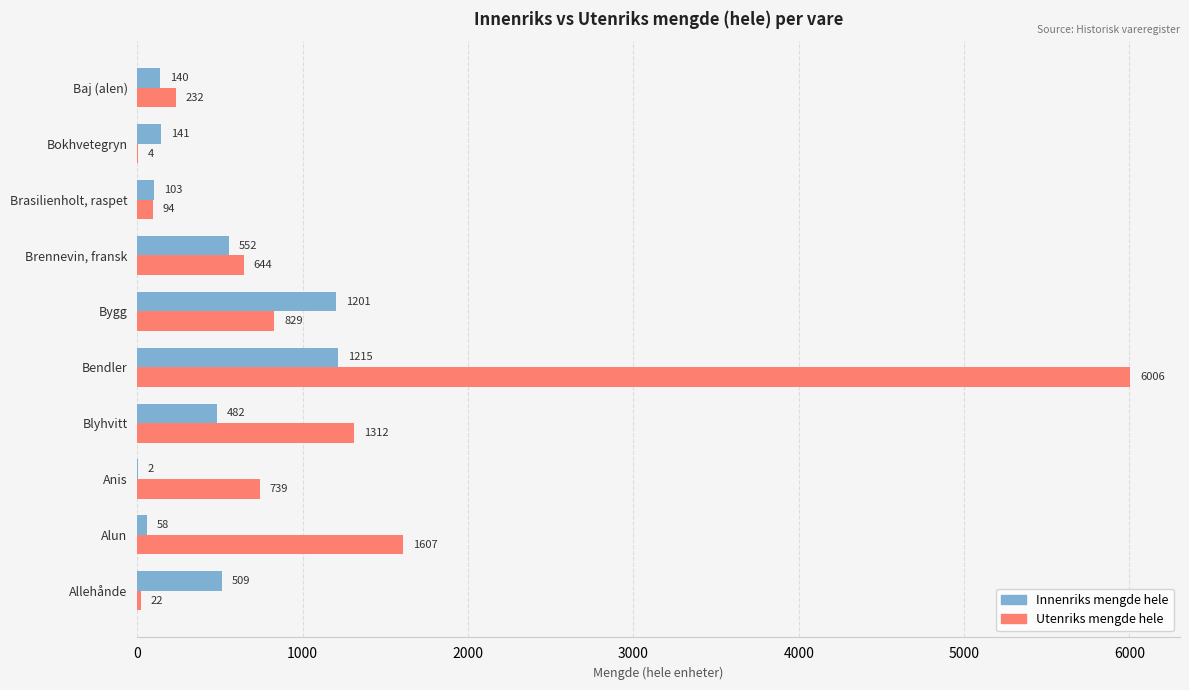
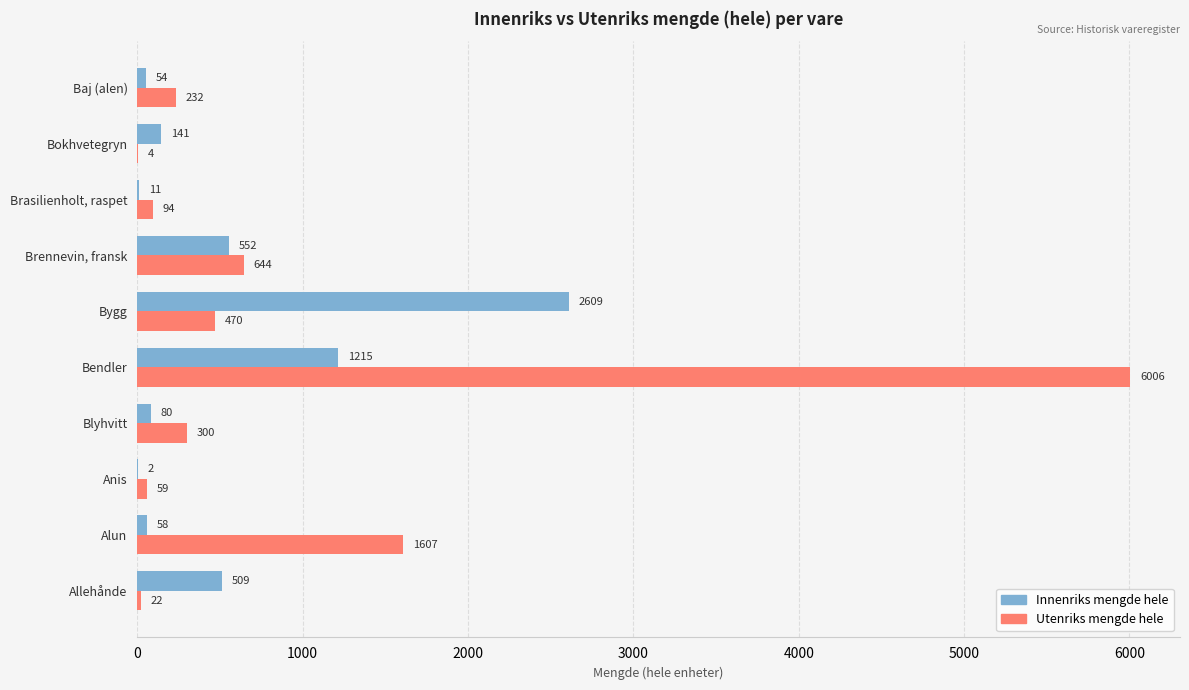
Innenriks mengde hele, Baj (alen): 140 -> 54
Innenriks mengde hele, Brasilienholt, raspet: 103 -> 11
Innenriks mengde hele, Bygg: 1201 -> 2609
Utenriks mengde hele, Bygg: 829 -> 470
Innenriks mengde hele, Blyhvitt: 482 -> 80
Utenriks mengde hele, Blyhvitt: 1312 -> 300
Utenriks mengde hele, Anis: 739 -> 59
